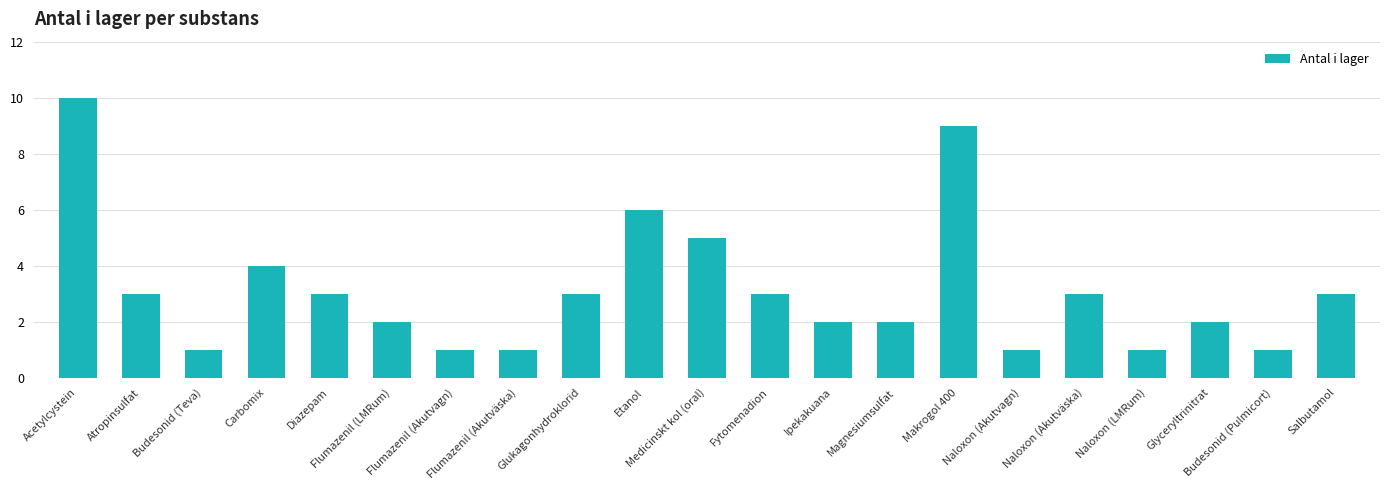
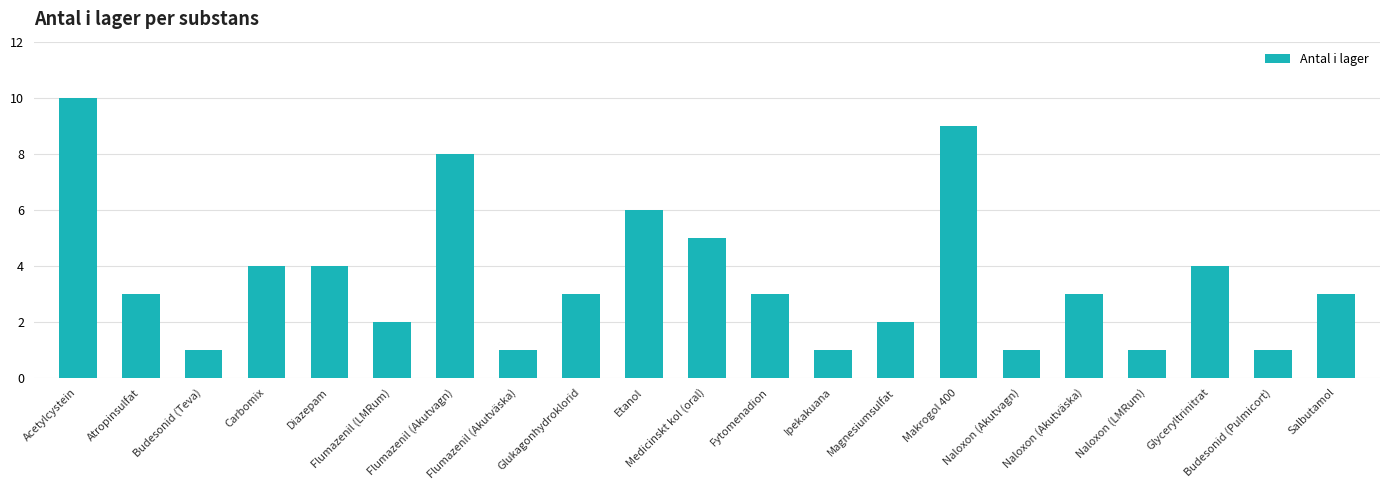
Diazepam: 3 -> 4
Flumazenil (Akutvagn): 1 -> 8
Ipekakuana: 2 -> 1
Glyceryltrinitrat: 2 -> 4
